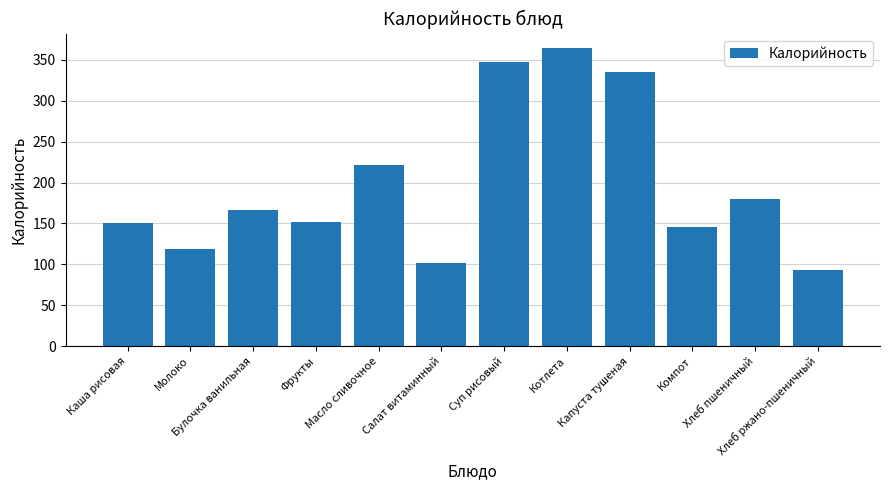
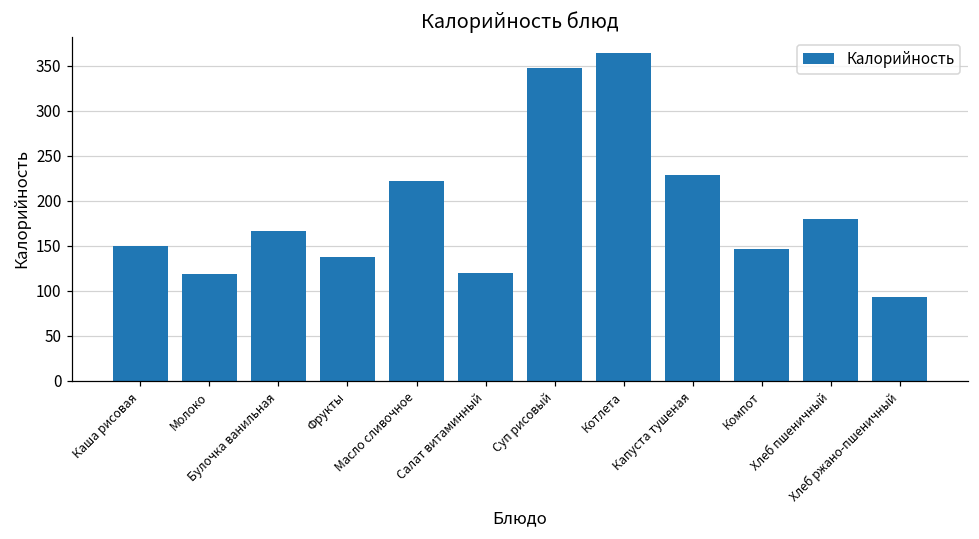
Фрукты: 150 -> 140
Салат витаминный: 100 -> 120
Капуста тушеная: 340 -> 230
